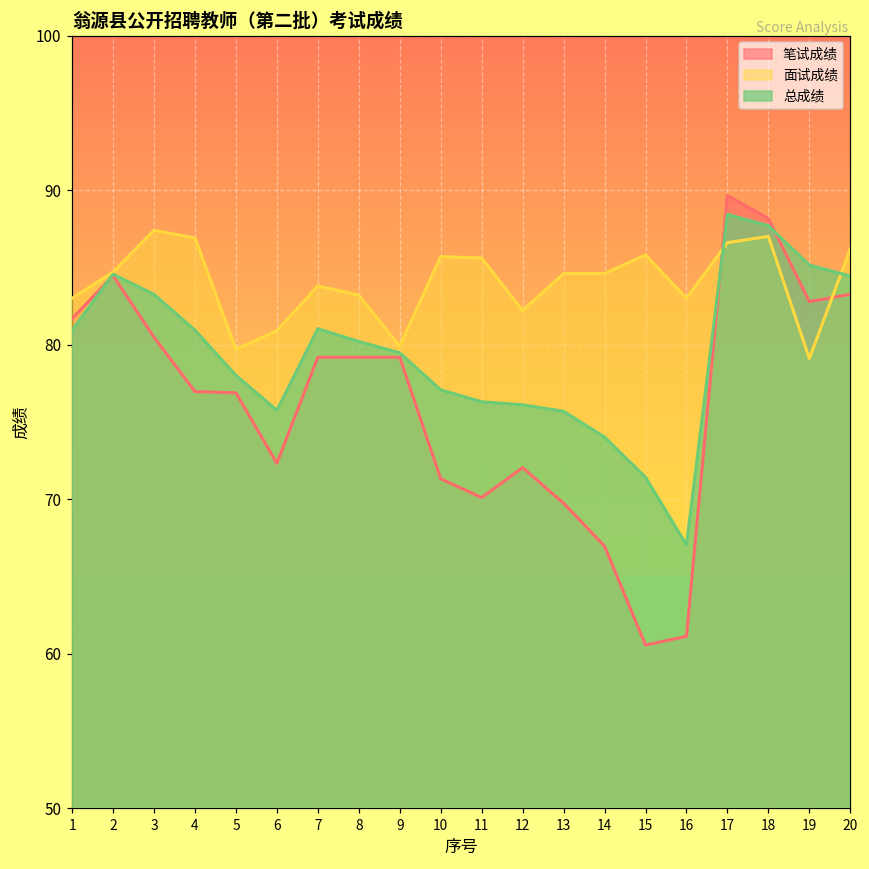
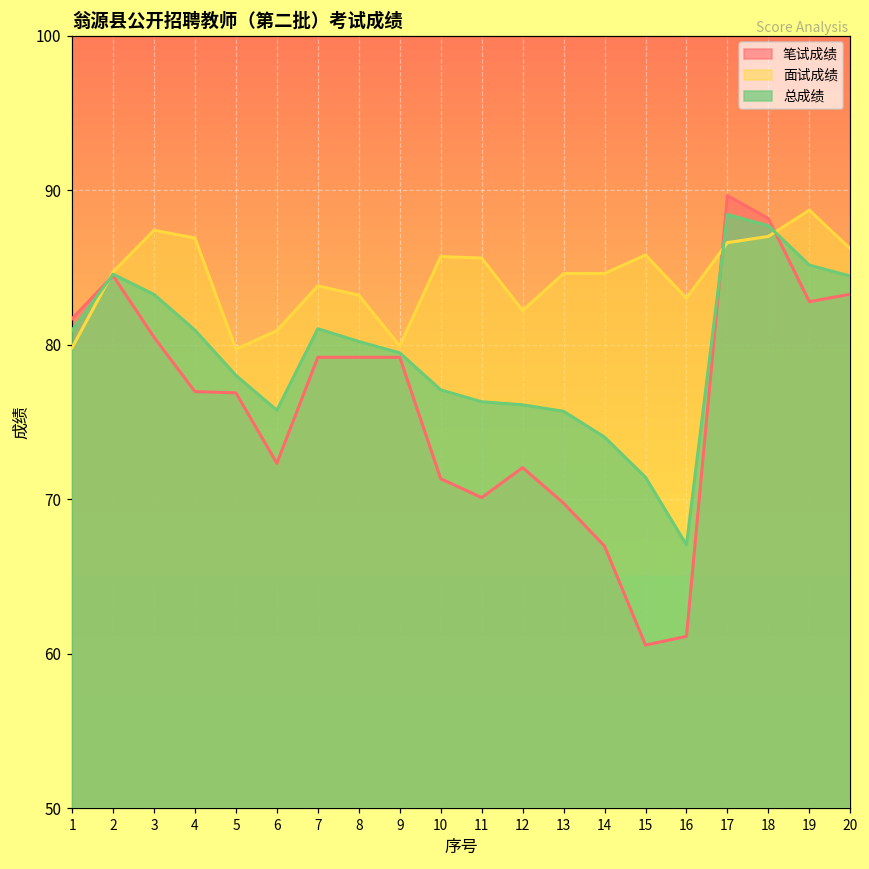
面试成绩, 1: 83.0 -> 79.8
面试成绩, 19: 79.1 -> 88.7
